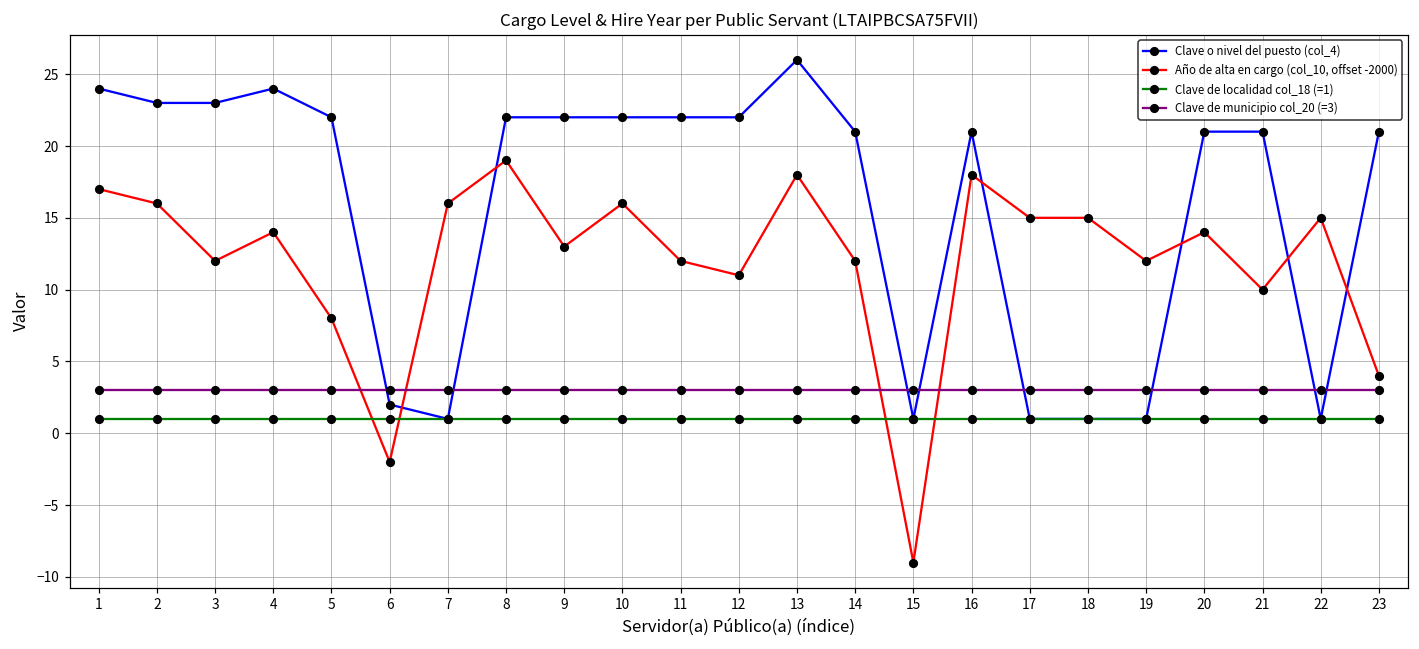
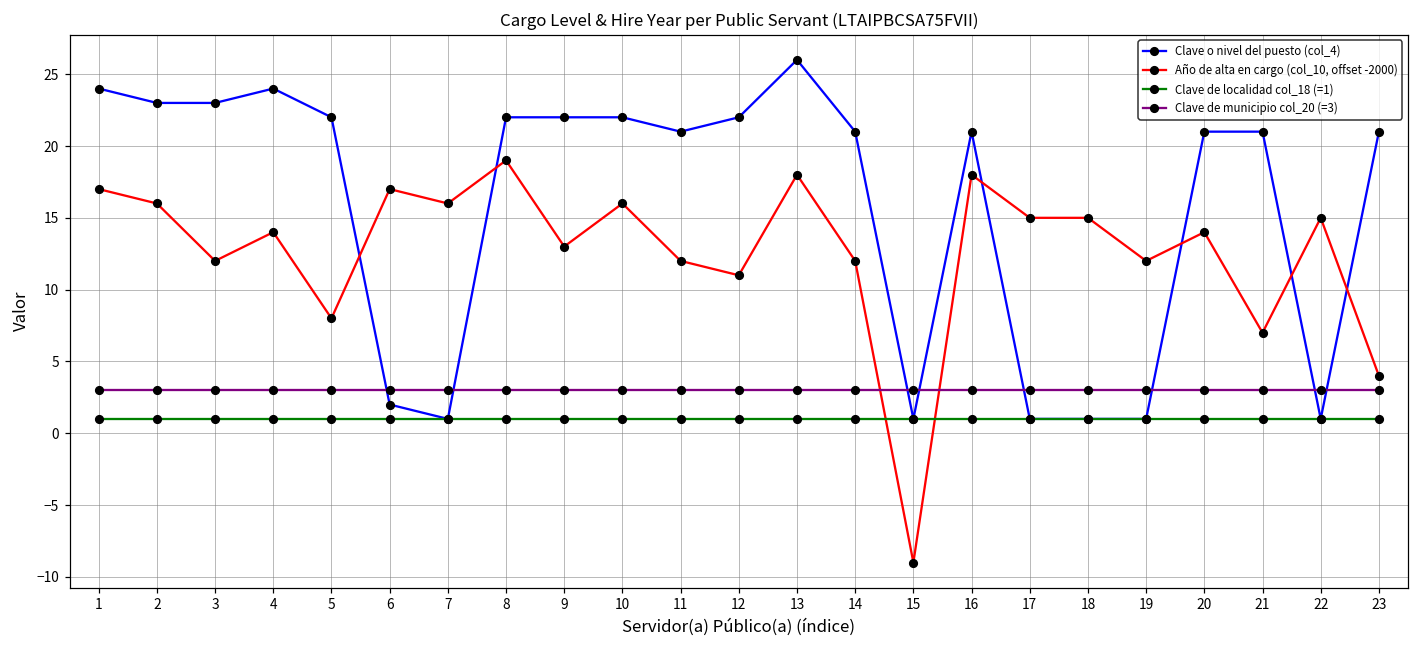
Año de alta en cargo (col_10, offset -2000), 6: -2.0 -> 17.0
Clave o nivel del puesto (col_4), 11: 22 -> 21
Año de alta en cargo (col_10, offset -2000), 21: 10.0 -> 7.0
